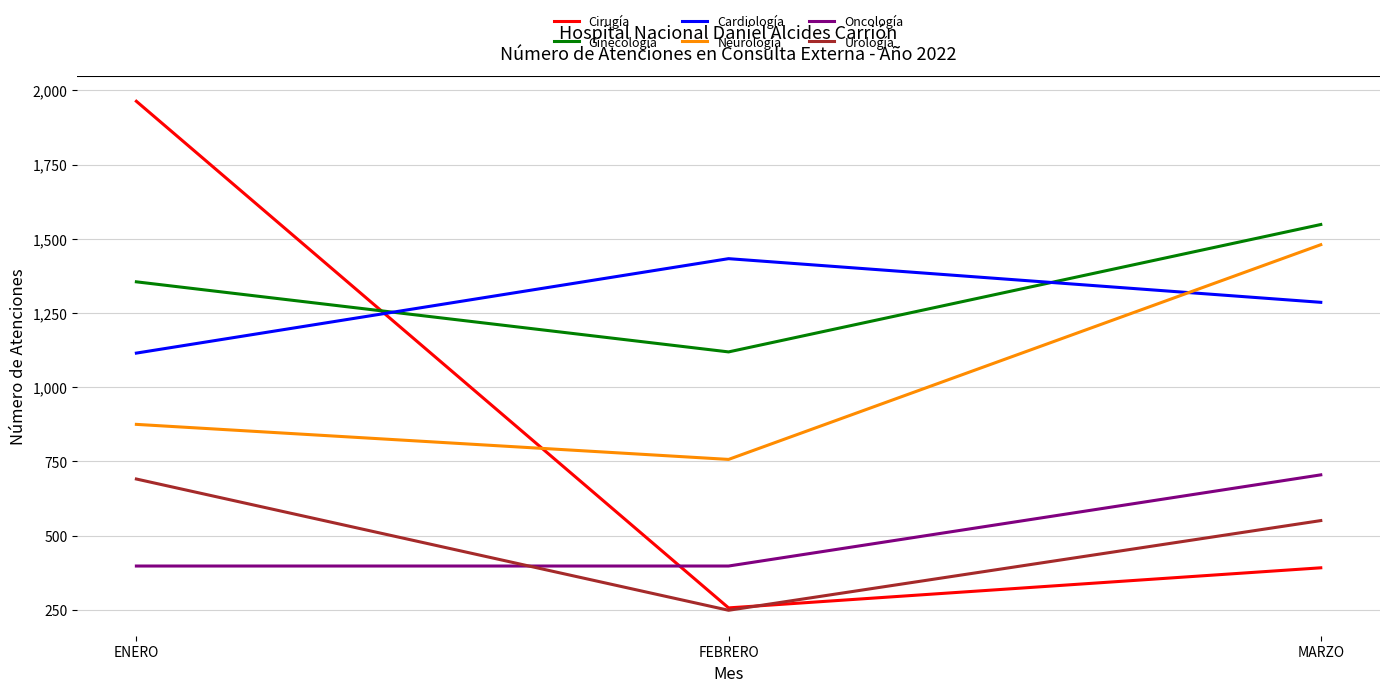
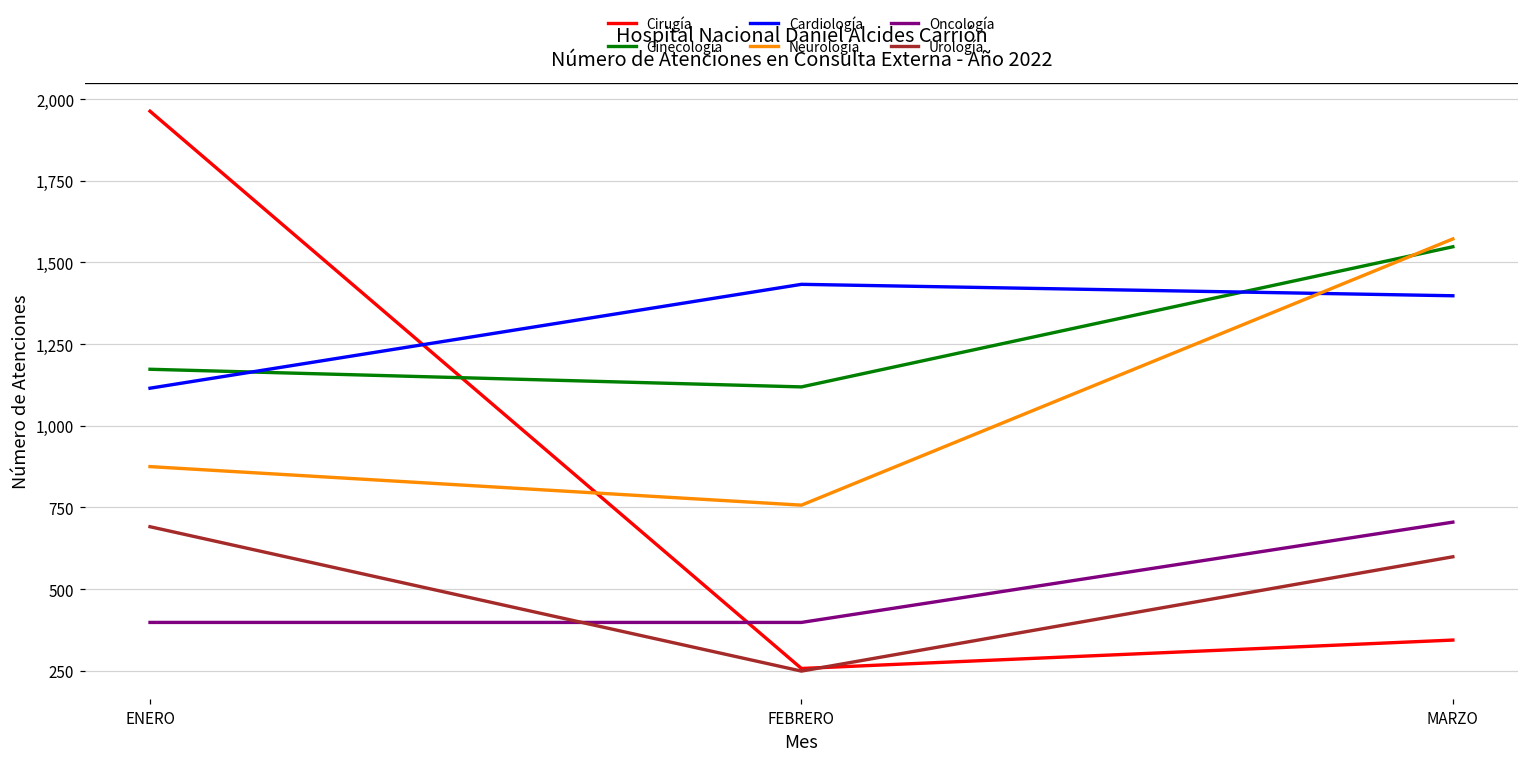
Ginecología, ENERO: 1,360 -> 1,170
Cirugía, MARZO: 390 -> 340
Cardiología, MARZO: 1,290 -> 1,400
Neurología, MARZO: 1,480 -> 1,570
Urología, MARZO: 550 -> 600
